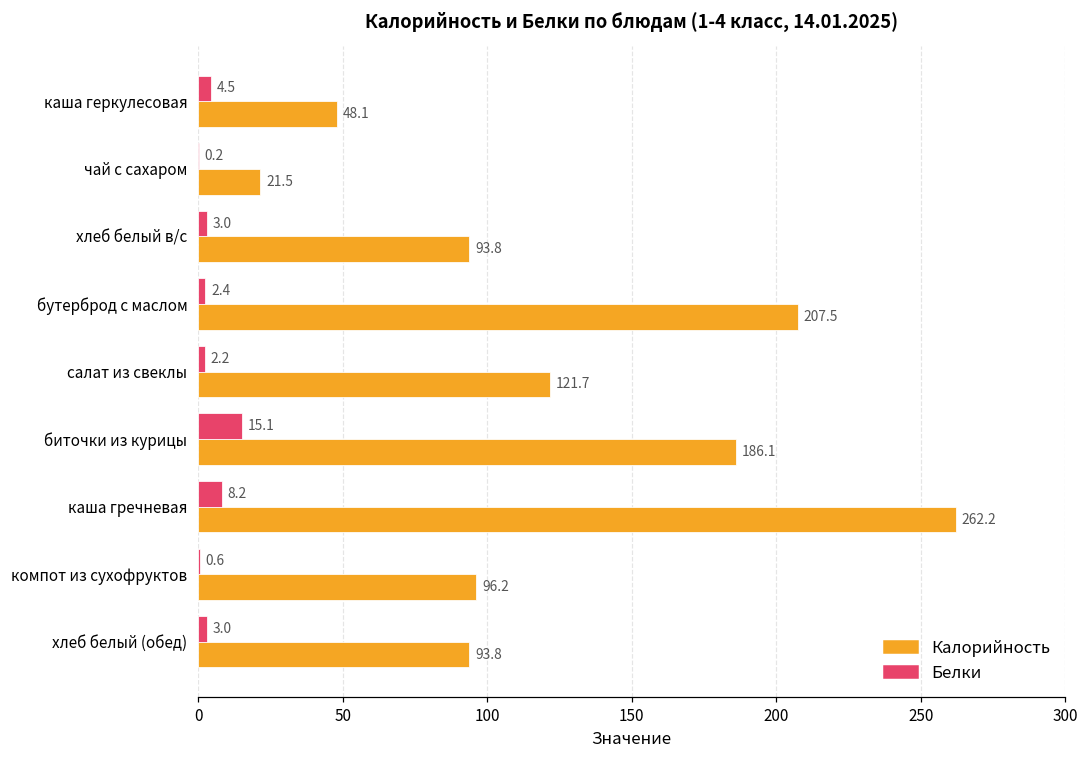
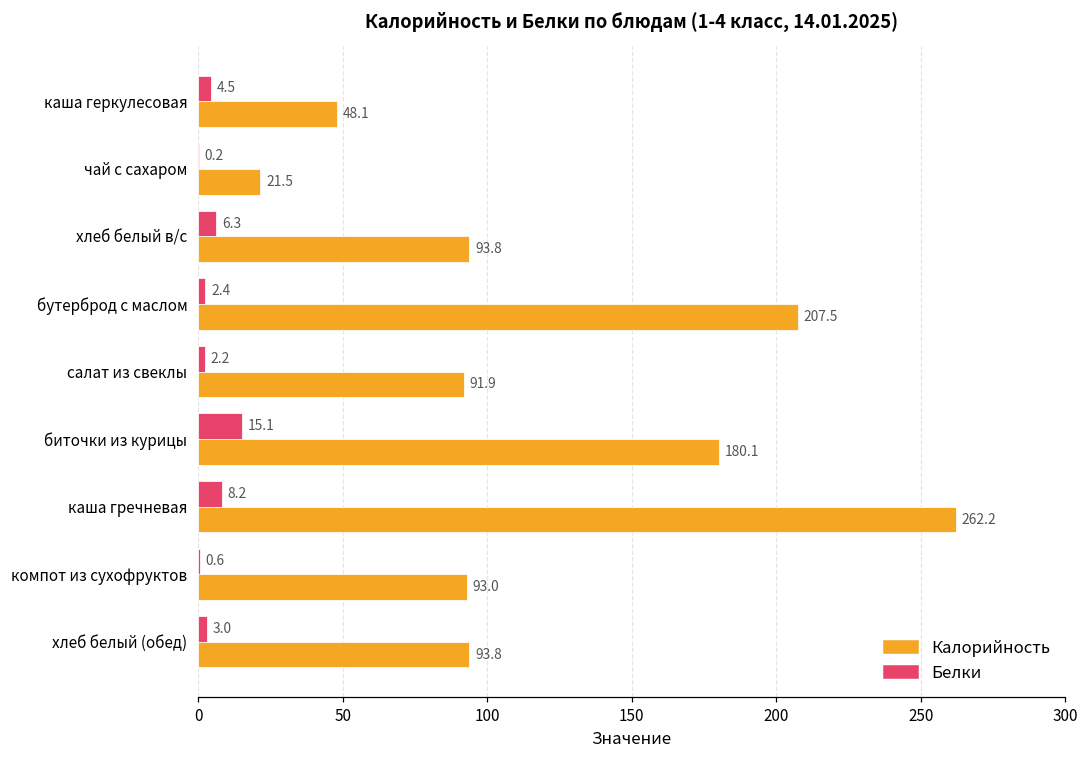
Белки, хлеб белый в/с: 3.0 -> 6.3
Калорийность, салат из свеклы: 121.7 -> 91.9
Калорийность, биточки из курицы: 186.1 -> 180.1
Калорийность, компот из сухофруктов: 96.2 -> 93.0
